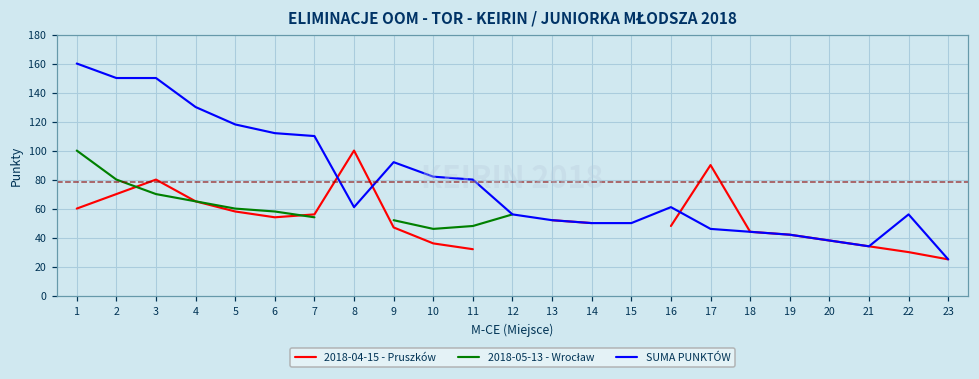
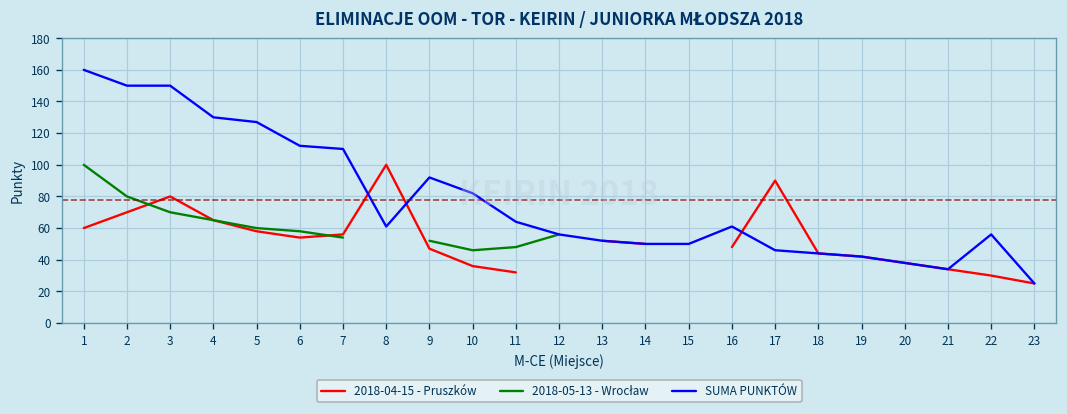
SUMA PUNKTÓW, 5: 118 -> 127
SUMA PUNKTÓW, 11: 80 -> 64
